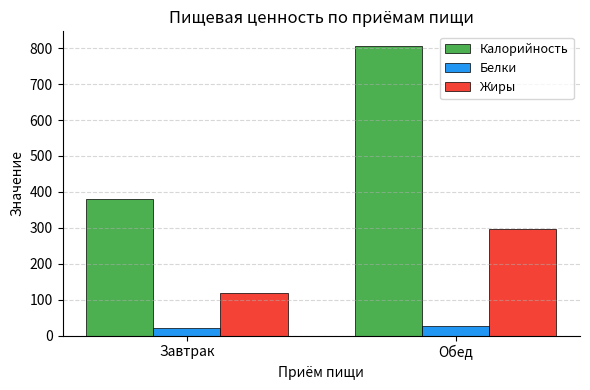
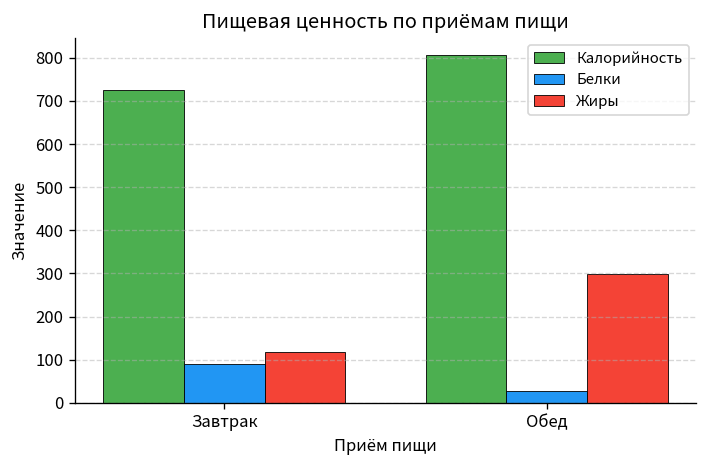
Калорийность, Завтрак: 380 -> 730
Белки, Завтрак: 20 -> 90
